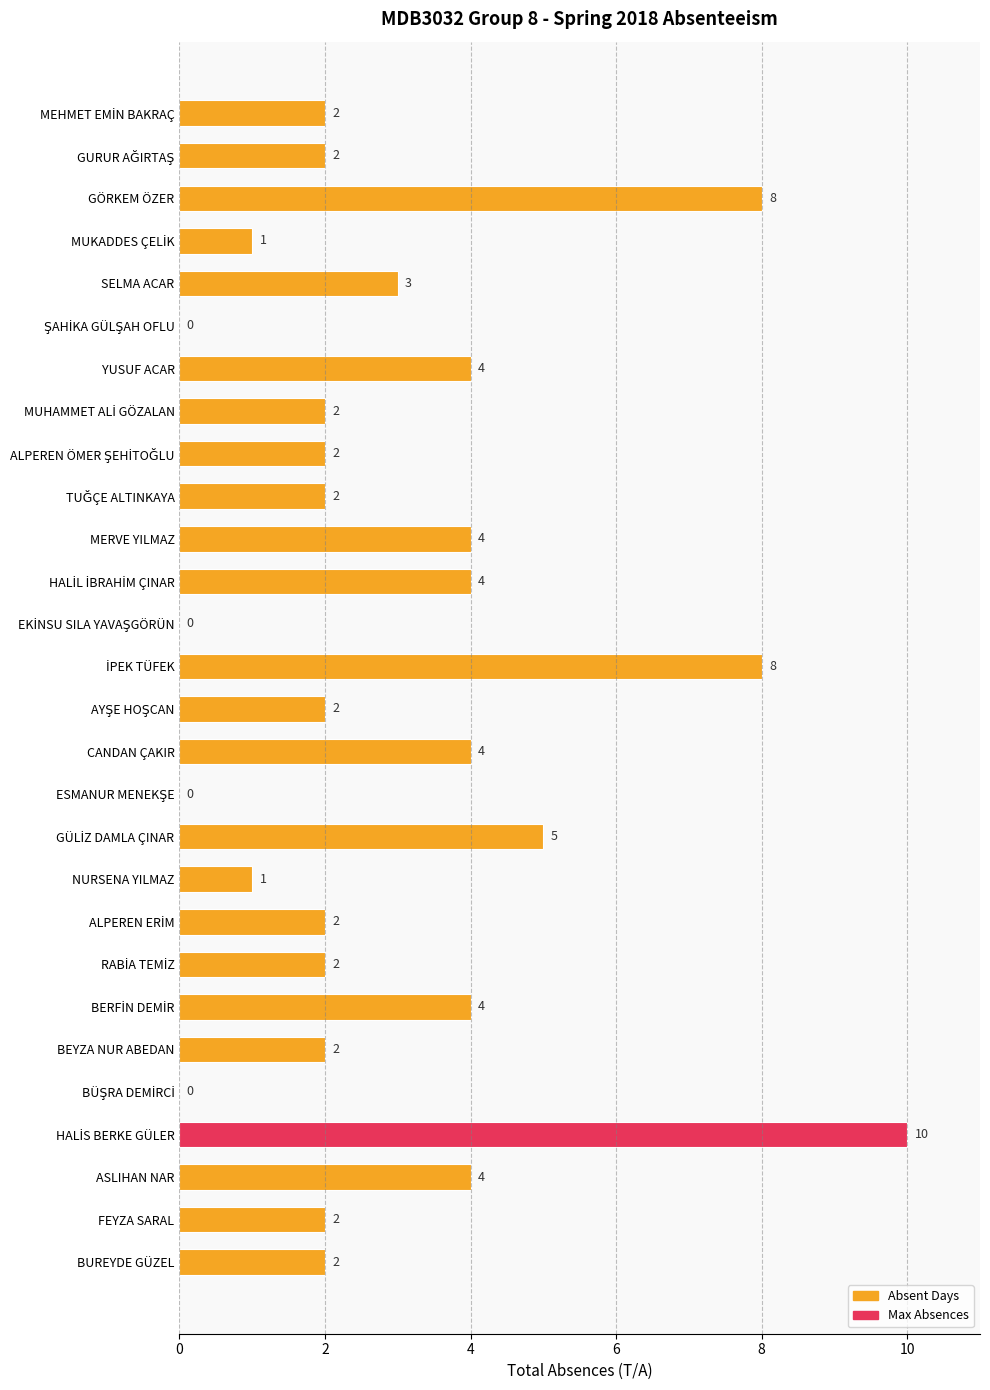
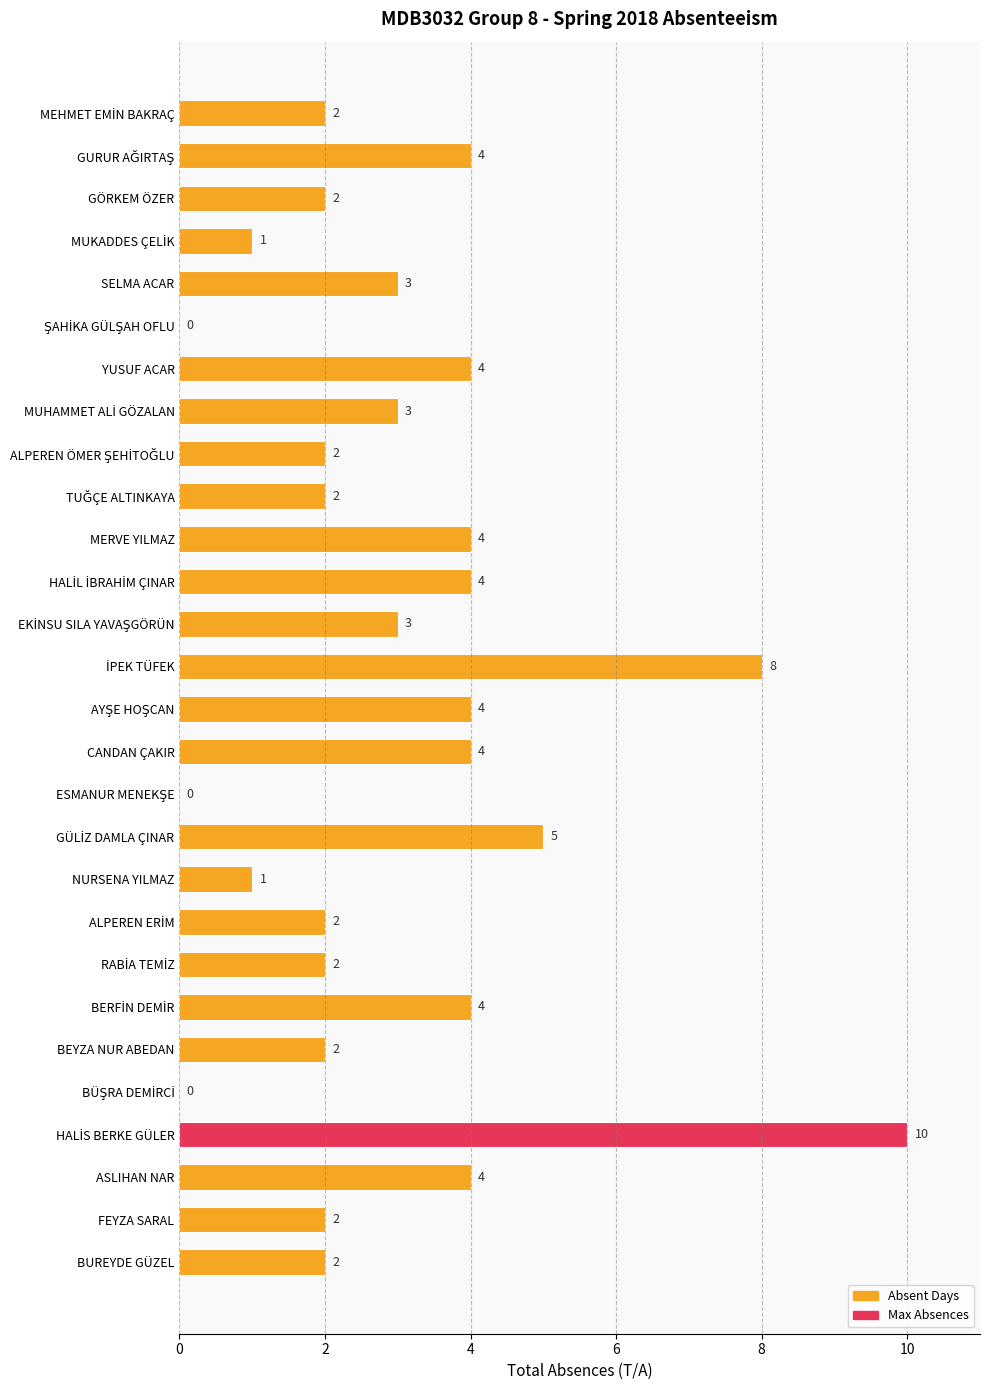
GURUR AĞIRTAŞ: 2 -> 4
GÖRKEM ÖZER: 8 -> 2
MUHAMMET ALİ GÖZALAN: 2 -> 3
EKİNSU SILA YAVAŞGÖRÜN: 0 -> 3
AYŞE HOŞCAN: 2 -> 4
